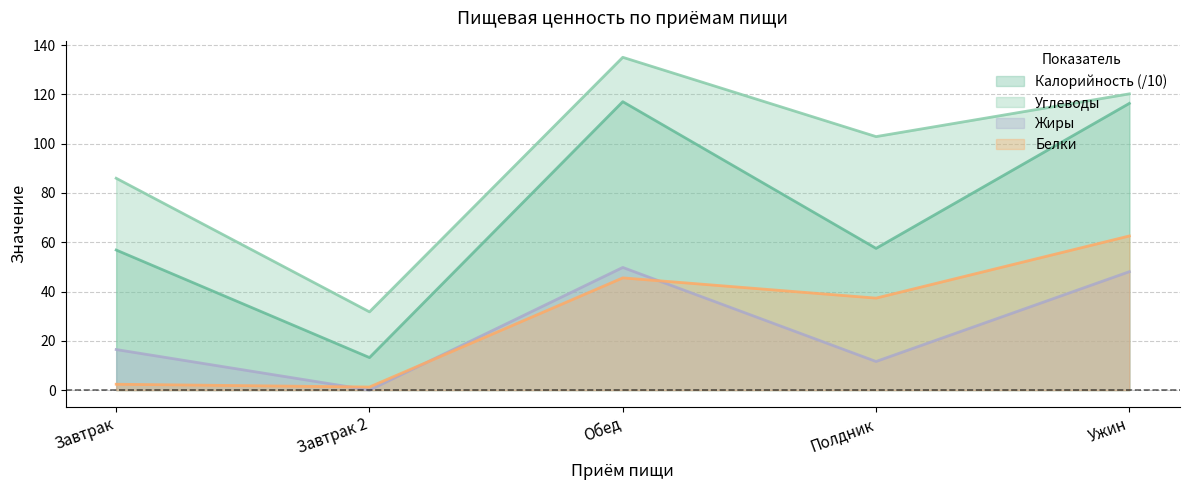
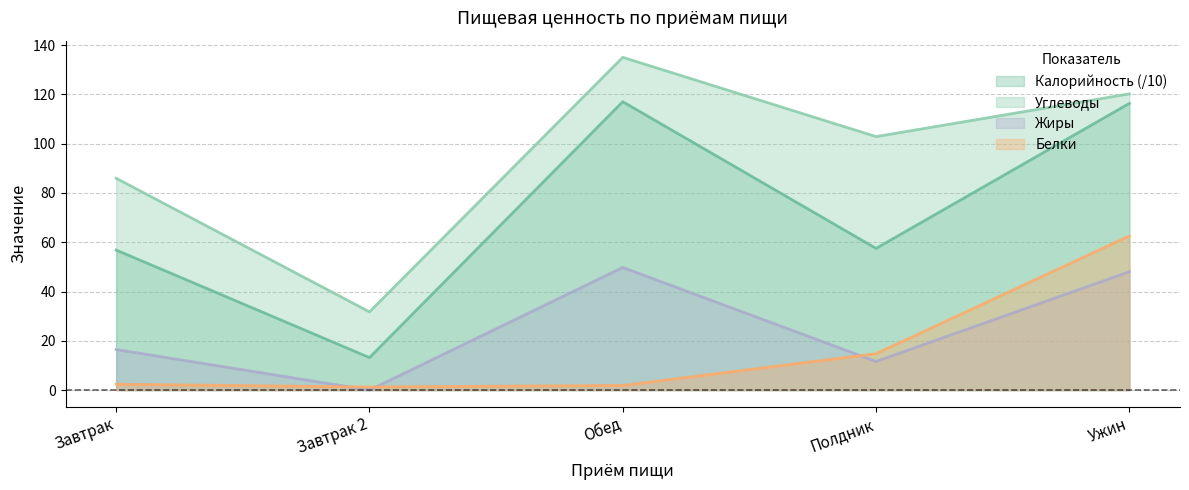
Белки, Обед: 46 -> 2
Белки, Полдник: 37 -> 15
